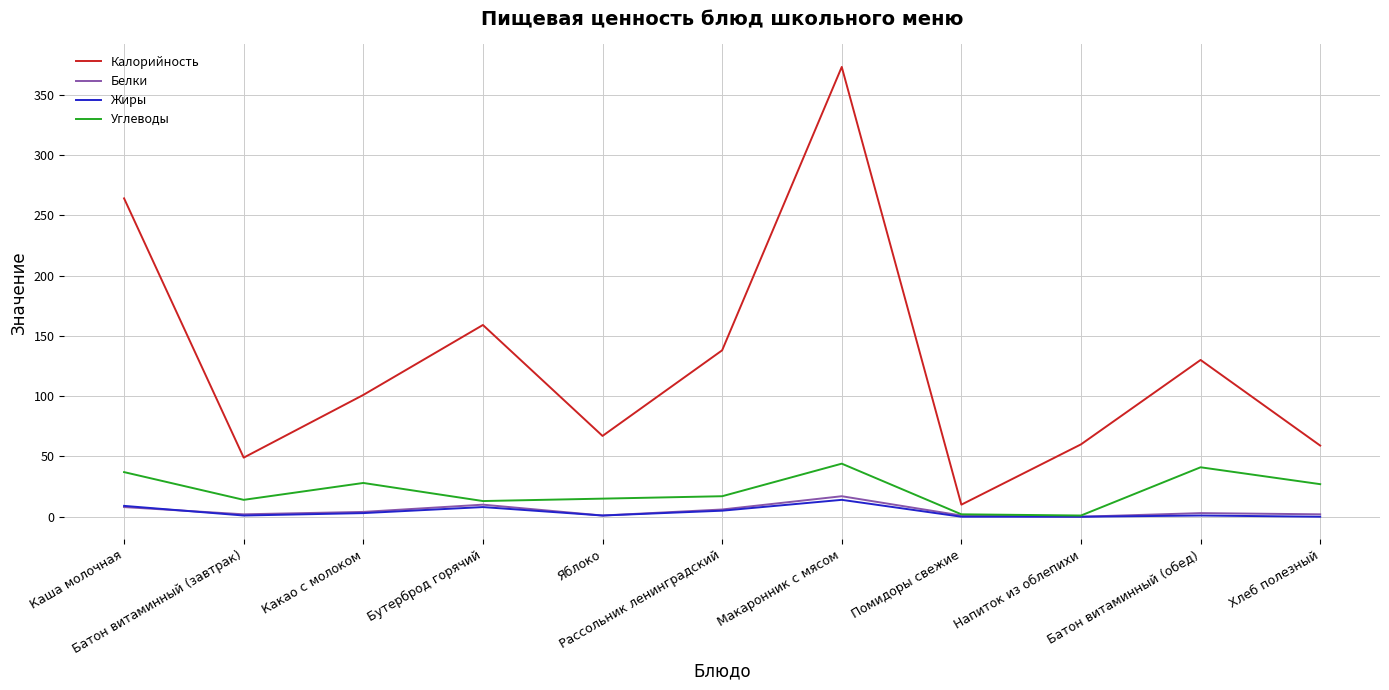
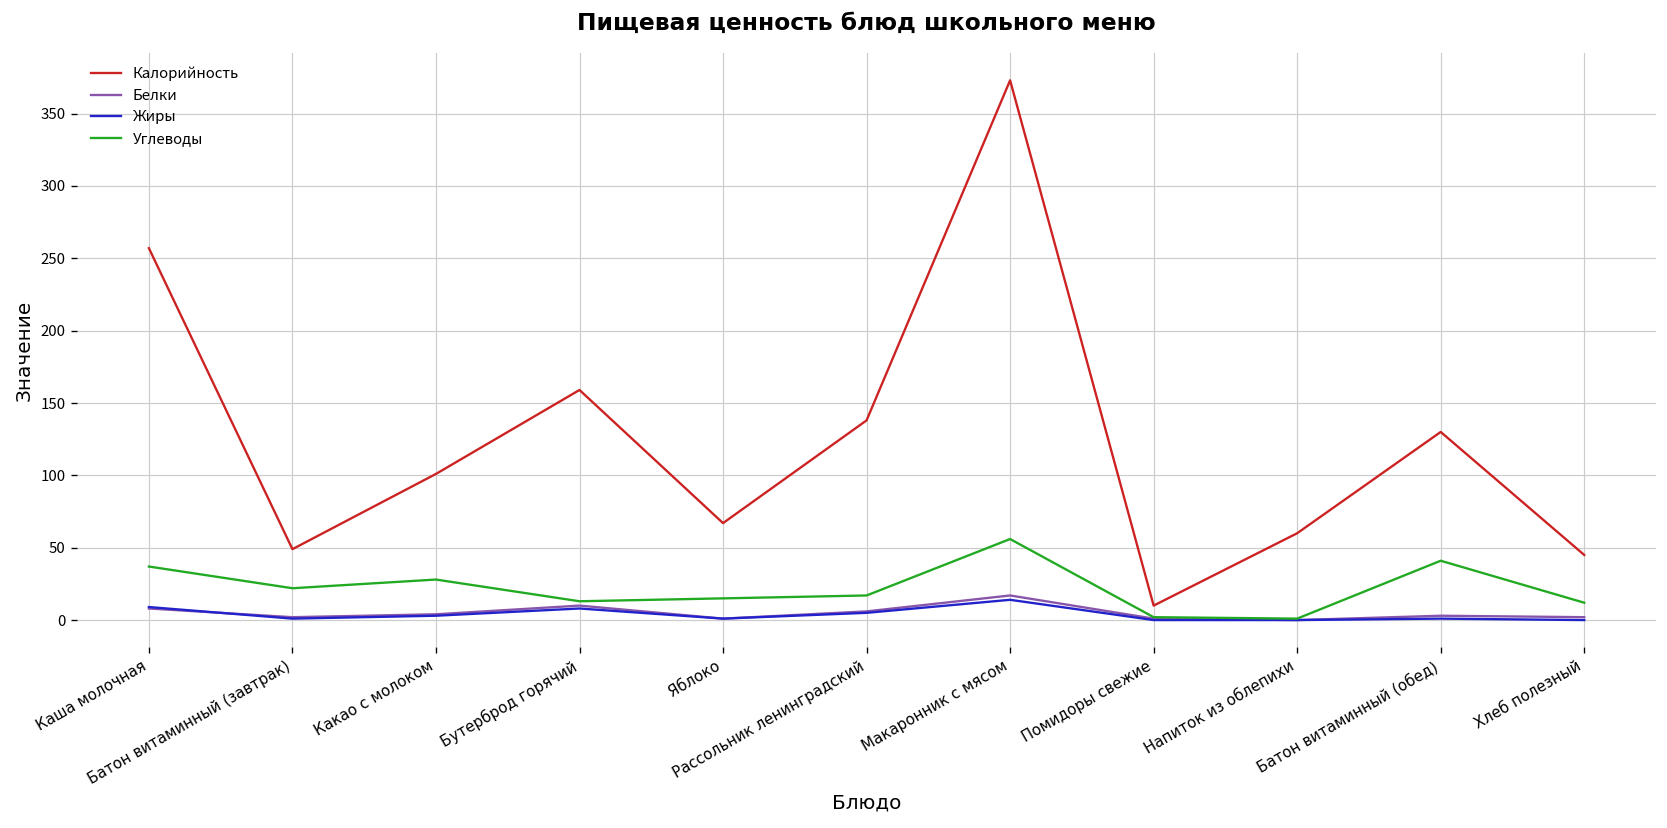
Калорийность, Каша молочная: 264 -> 257
Углеводы, Батон витаминный (завтрак): 14 -> 22
Углеводы, Макаронник с мясом: 44 -> 56
Калорийность, Хлеб полезный: 59 -> 45
Углеводы, Хлеб полезный: 27 -> 12
